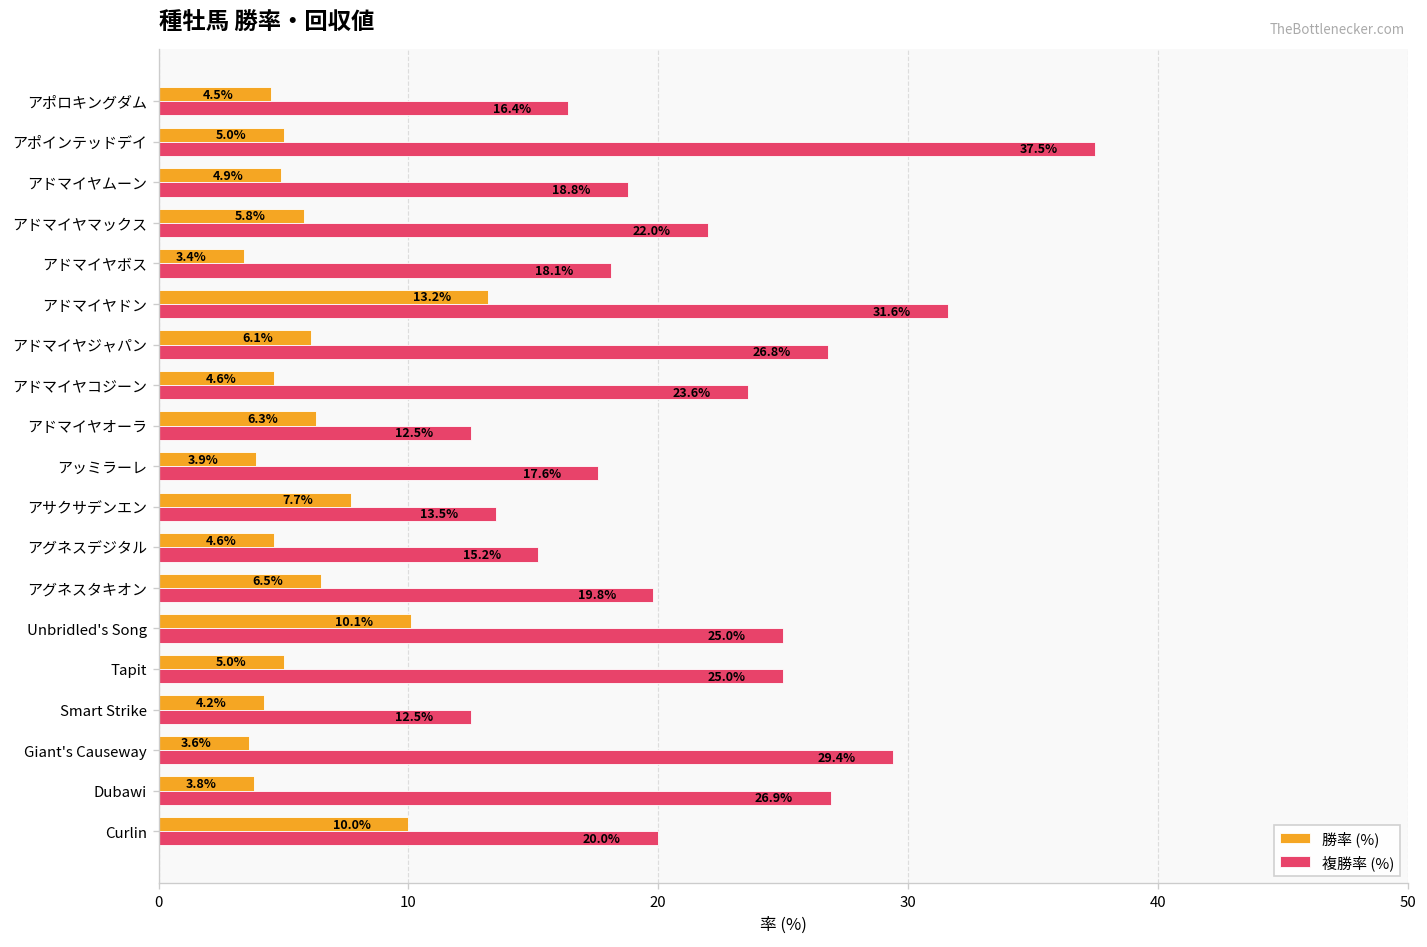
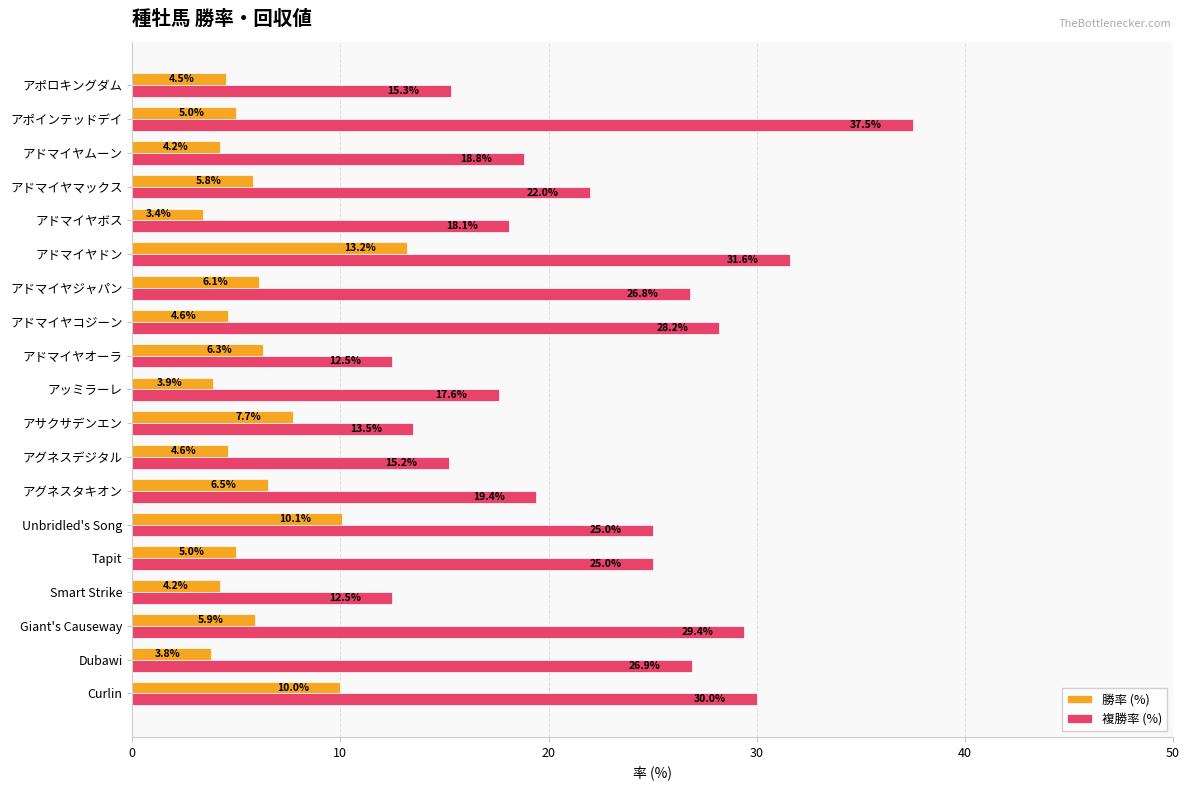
複勝率 (%), アポロキングダム: 16.4% -> 15.3%
勝率 (%), アドマイヤムーン: 4.9% -> 4.2%
複勝率 (%), アドマイヤコジーン: 23.6% -> 28.2%
複勝率 (%), アグネスタキオン: 19.8% -> 19.4%
勝率 (%), Giant's Causeway: 3.6% -> 5.9%
複勝率 (%), Curlin: 20.0% -> 30.0%
